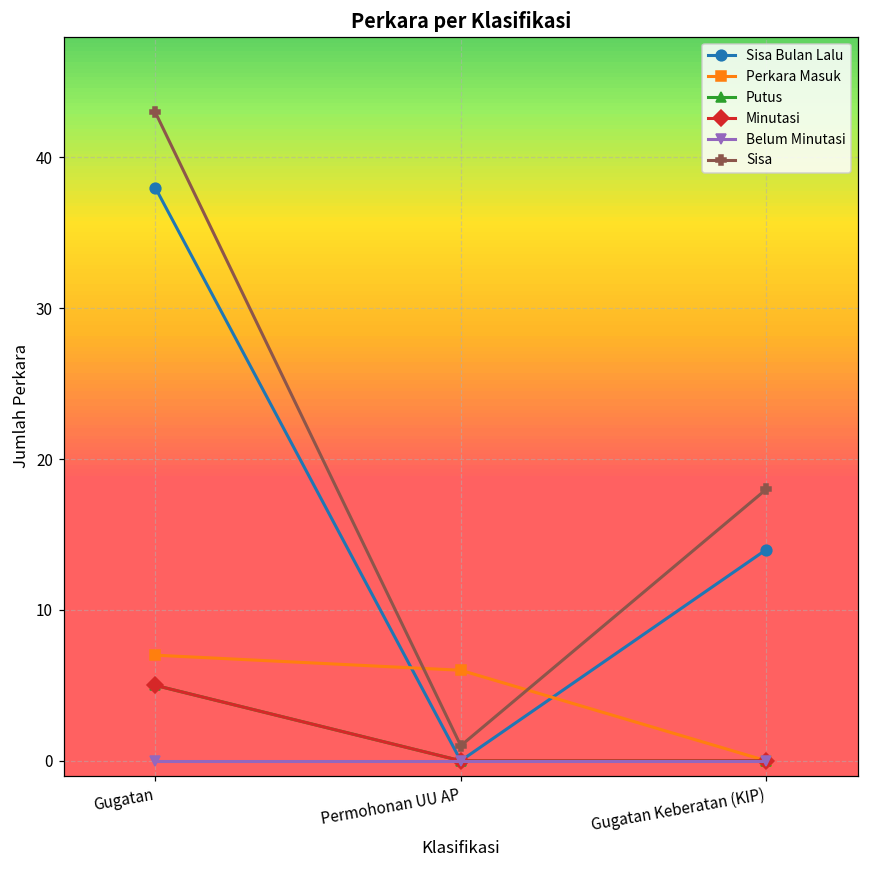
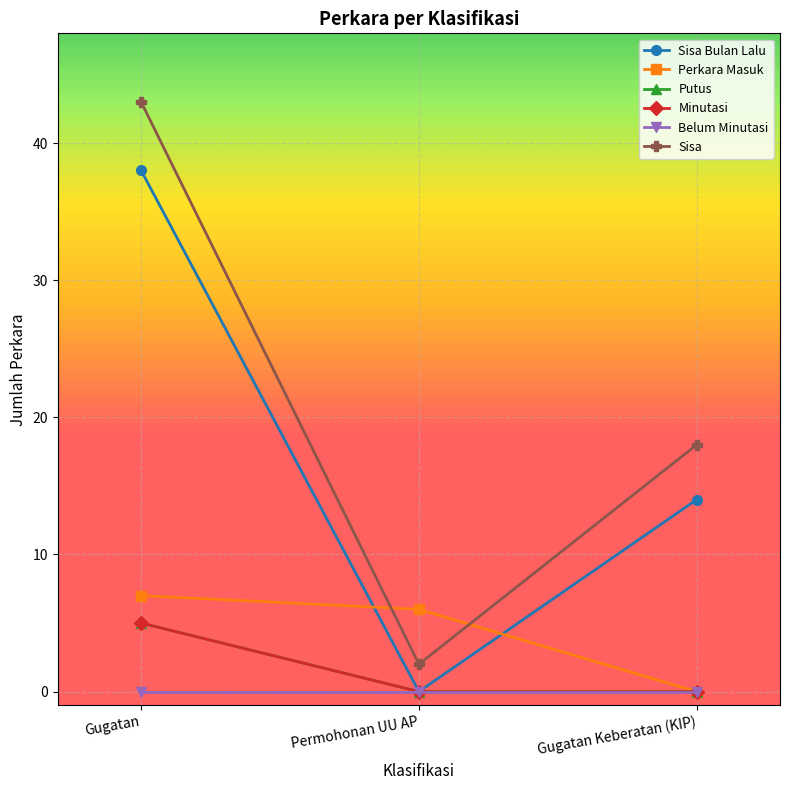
Sisa, Permohonan UU AP: 1 -> 2
